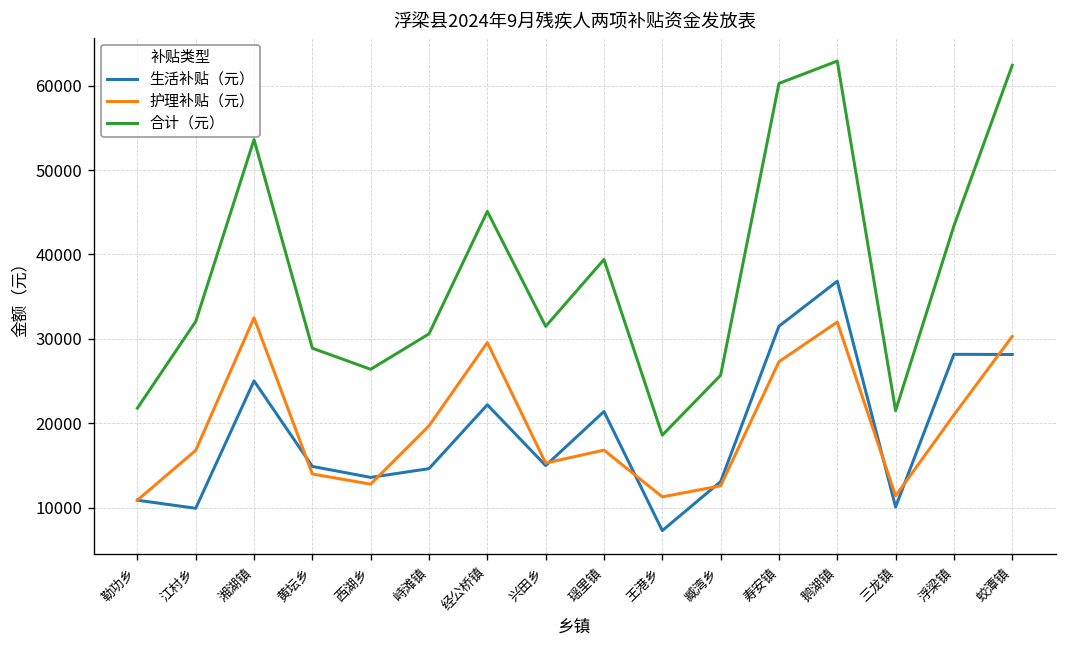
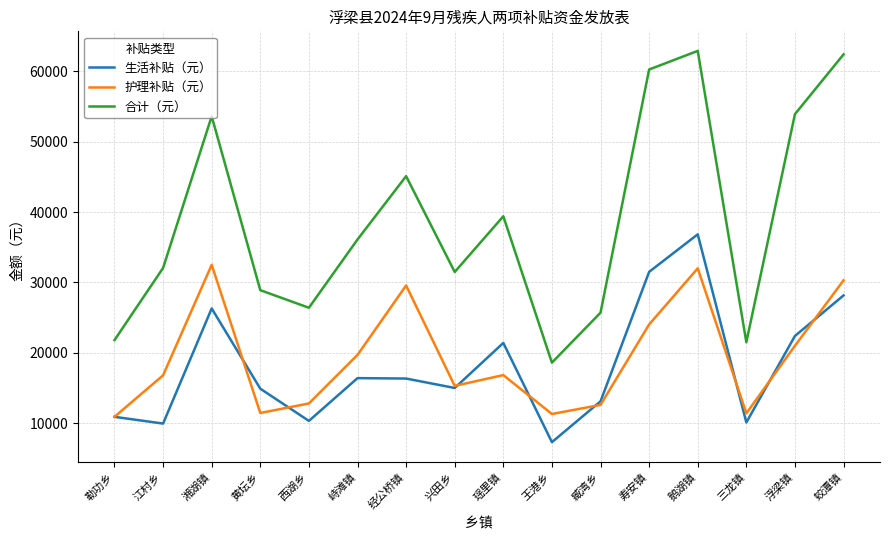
生活补贴（元）, 湘湖镇: 25000 -> 26000
护理补贴（元）, 黄坛乡: 14000 -> 11000
生活补贴（元）, 西湖乡: 14000 -> 10000
生活补贴（元）, 峙滩镇: 15000 -> 16000
合计（元）, 峙滩镇: 31000 -> 36000
生活补贴（元）, 经公桥镇: 22000 -> 16000
护理补贴（元）, 寿安镇: 27000 -> 24000
生活补贴（元）, 浮梁镇: 28000 -> 22000
合计（元）, 浮梁镇: 43000 -> 54000
